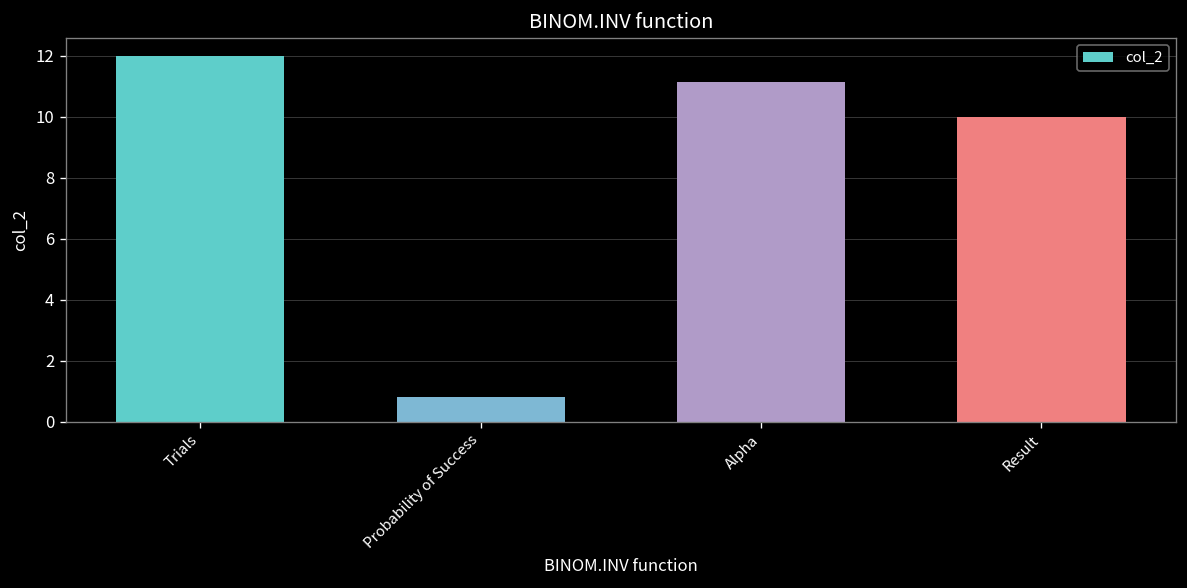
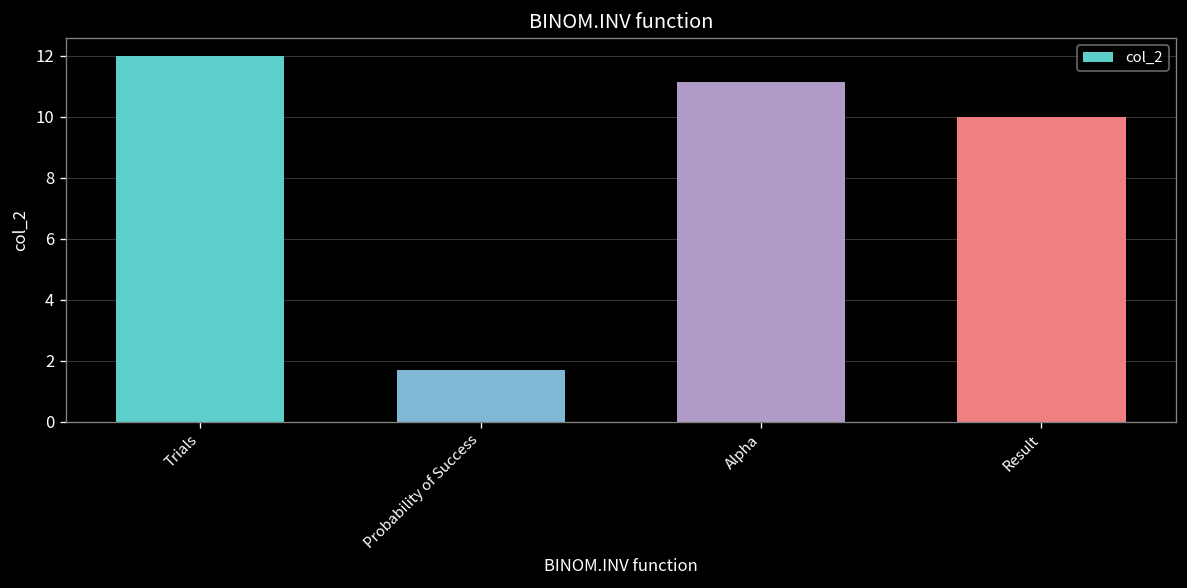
Probability of Success: 0.8 -> 1.7
